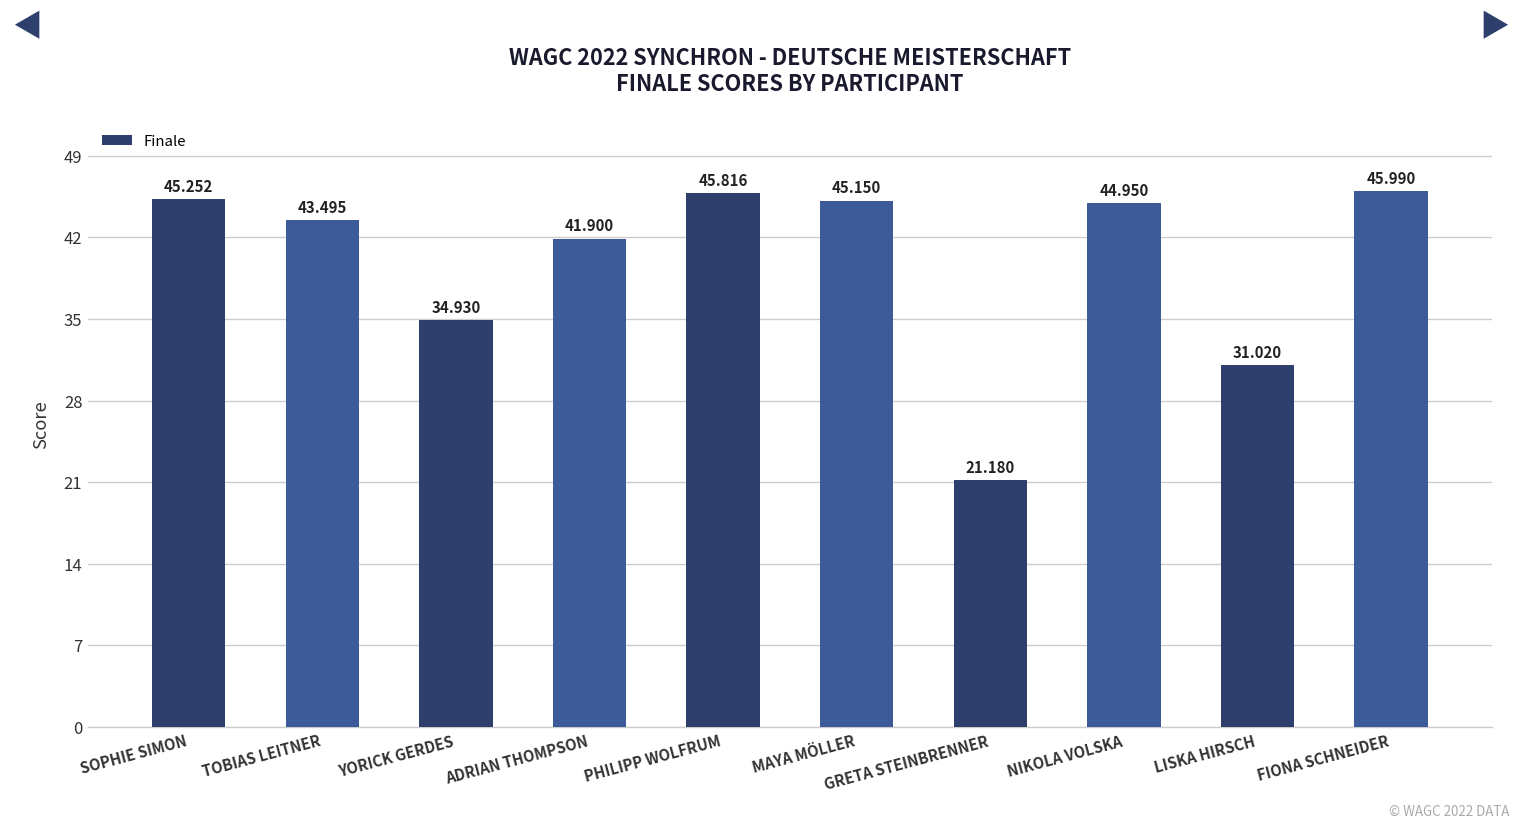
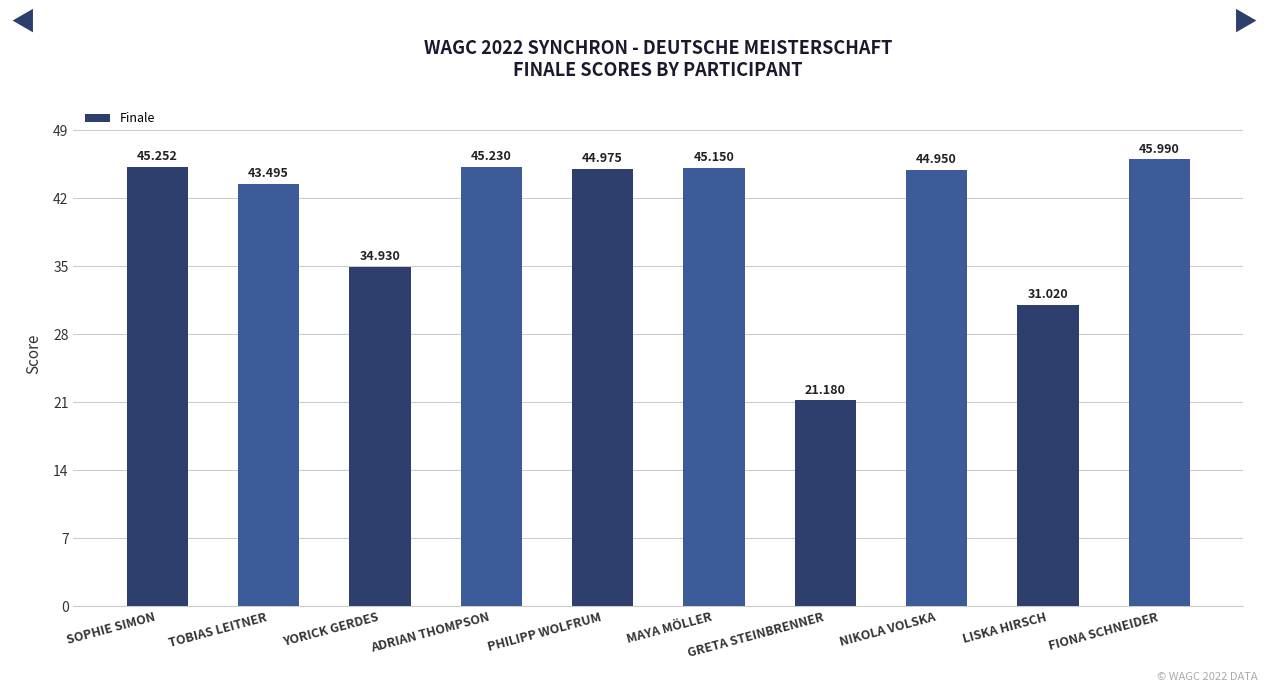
ADRIAN THOMPSON: 41.900 -> 45.230
PHILIPP WOLFRUM: 45.816 -> 44.975
